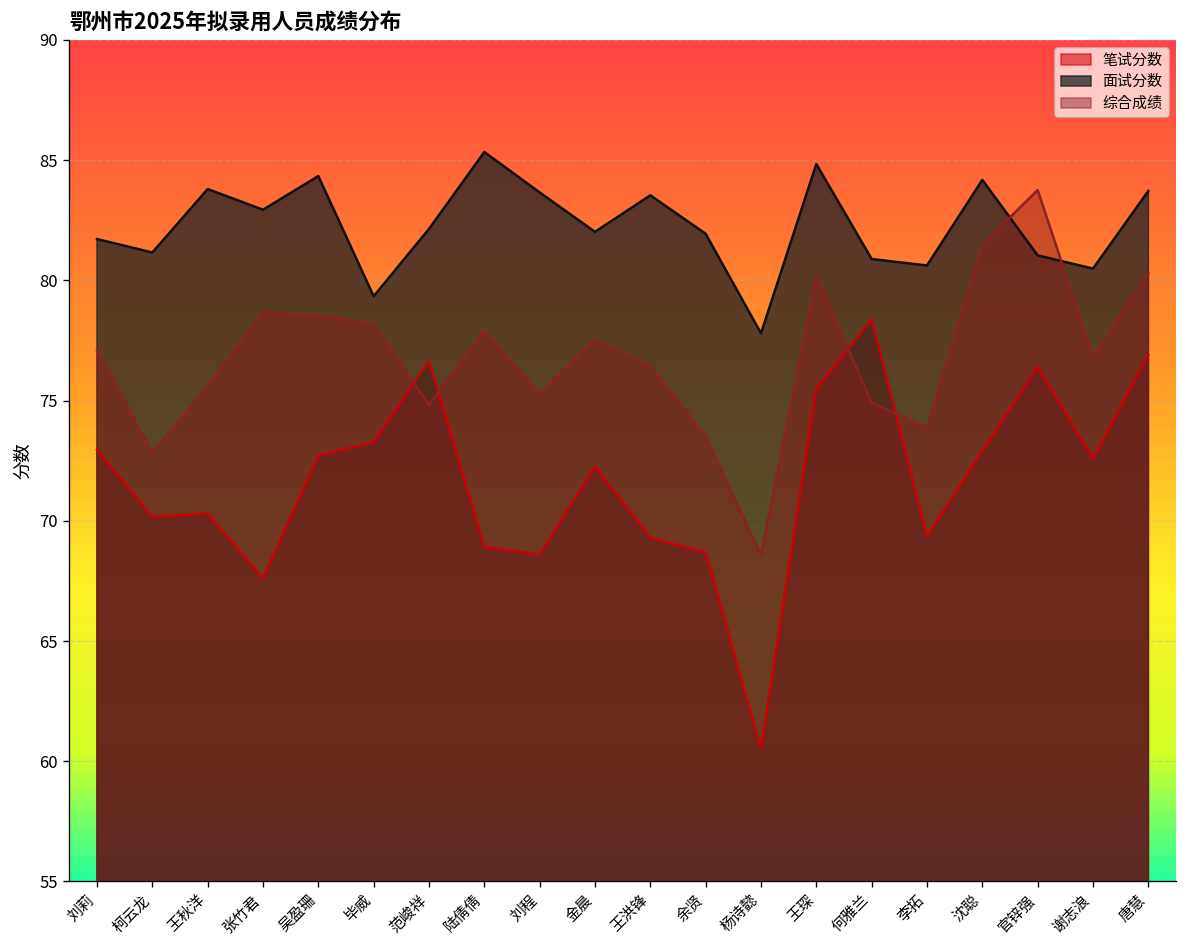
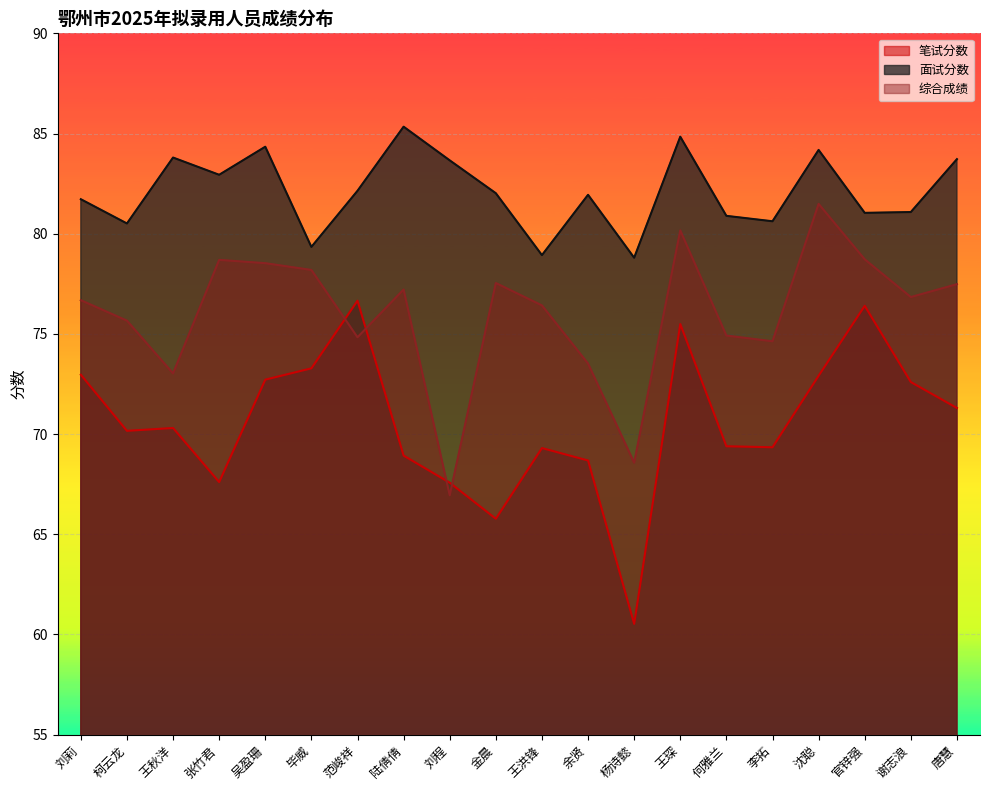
综合成绩, 刘莉: 77.1 -> 76.7
面试分数, 柯云龙: 81.2 -> 80.5
综合成绩, 柯云龙: 72.8 -> 75.7
综合成绩, 王秋洋: 75.6 -> 73.0
综合成绩, 陆倩倩: 77.9 -> 77.2
笔试分数, 刘程: 68.6 -> 67.6
综合成绩, 刘程: 75.3 -> 66.9
笔试分数, 金晨: 72.3 -> 65.8
面试分数, 王洪锋: 83.5 -> 78.9
面试分数, 杨诗懿: 77.8 -> 78.8
笔试分数, 何雅兰: 78.4 -> 69.4
综合成绩, 李拓: 73.9 -> 74.6
综合成绩, 官锌强: 83.8 -> 78.7
面试分数, 谢志浪: 80.5 -> 81.1
笔试分数, 唐慧: 76.9 -> 71.3
综合成绩, 唐慧: 80.3 -> 77.5
